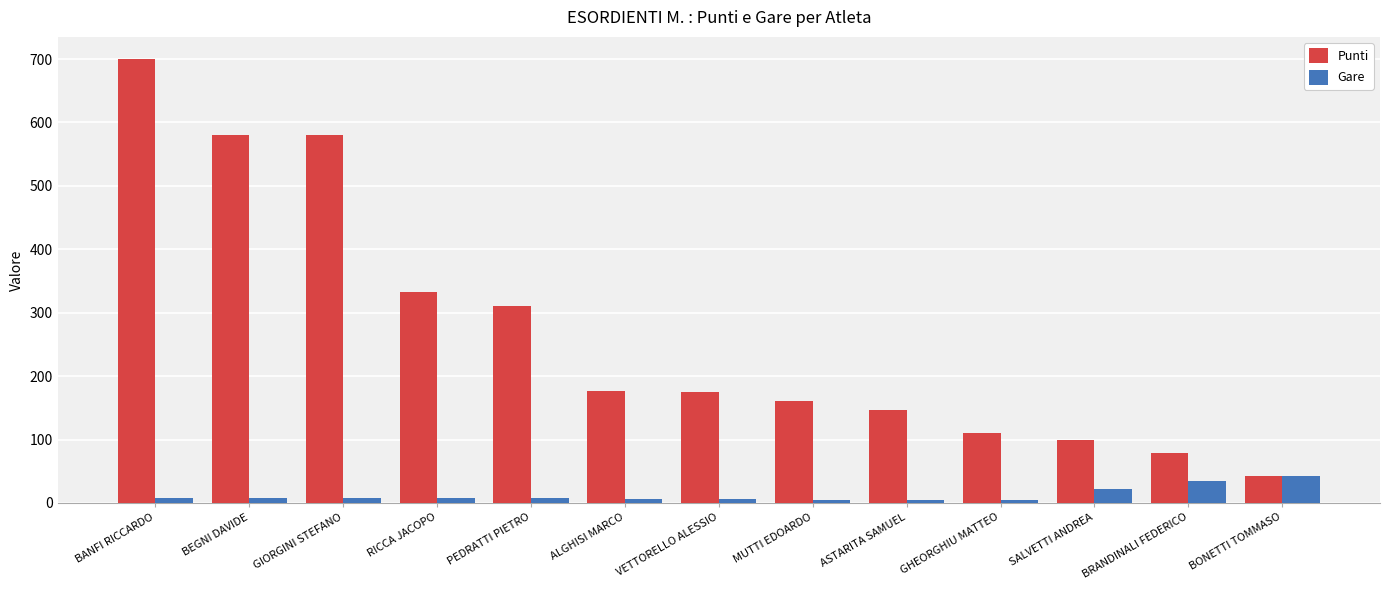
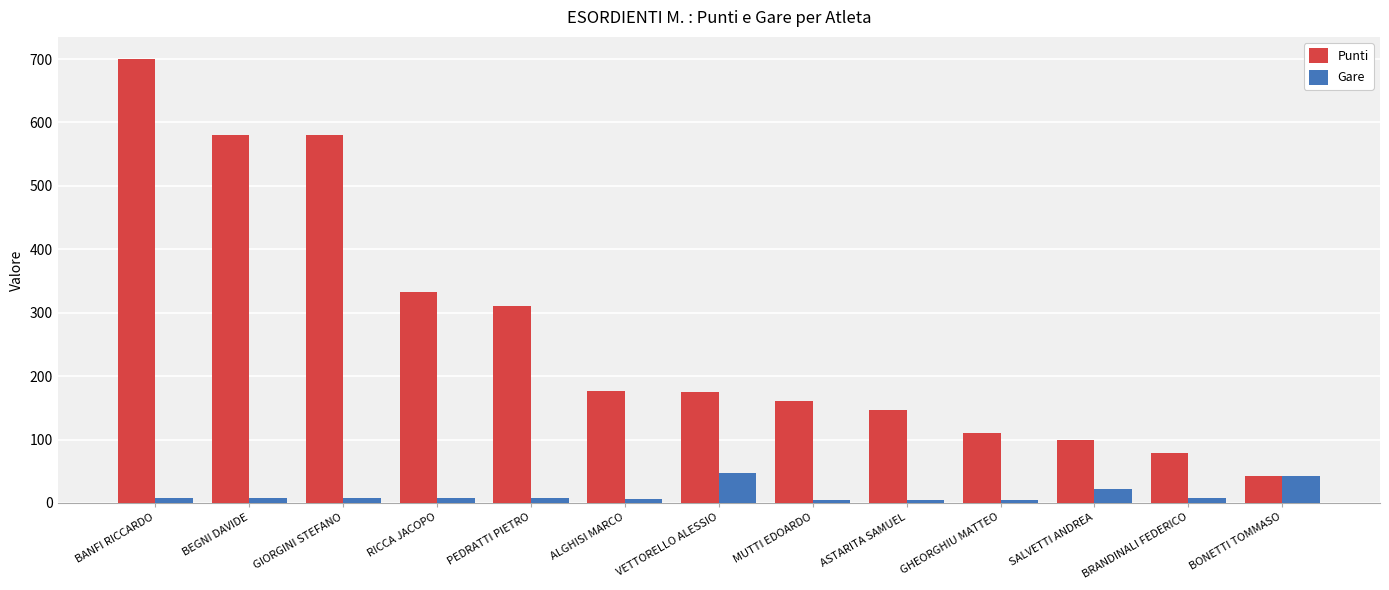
Gare, VETTORELLO ALESSIO: 10 -> 50
Gare, BRANDINALI FEDERICO: 30 -> 10
